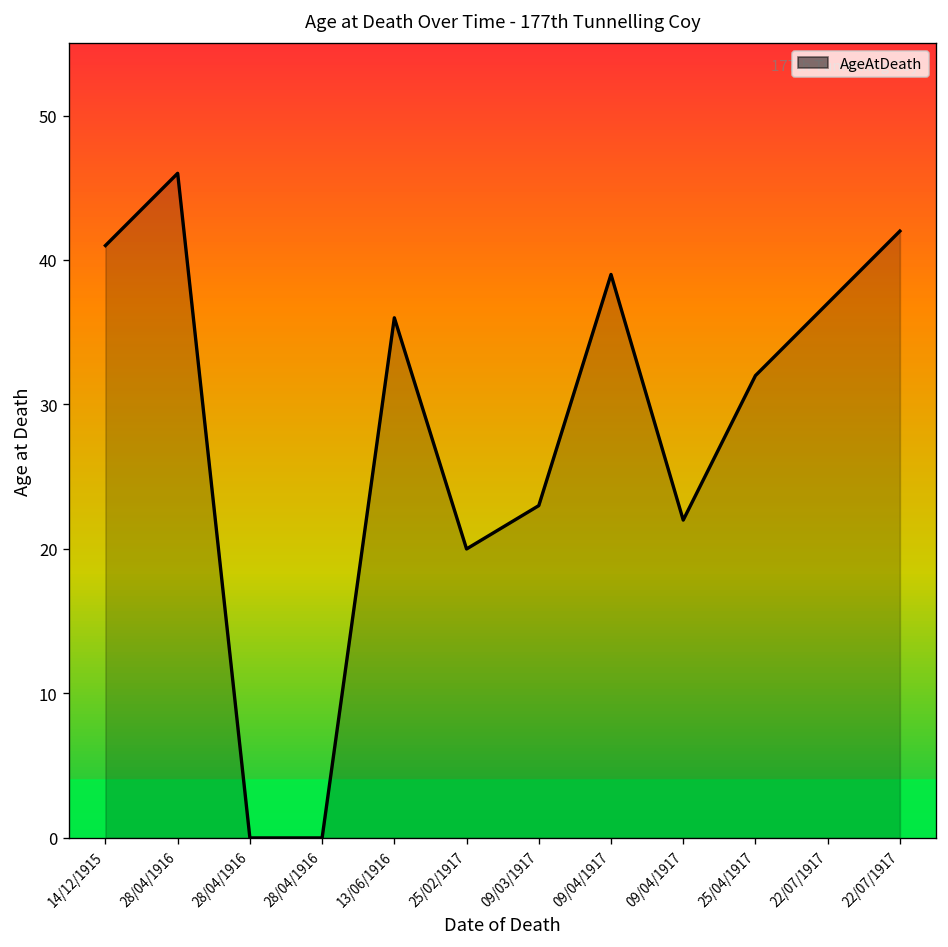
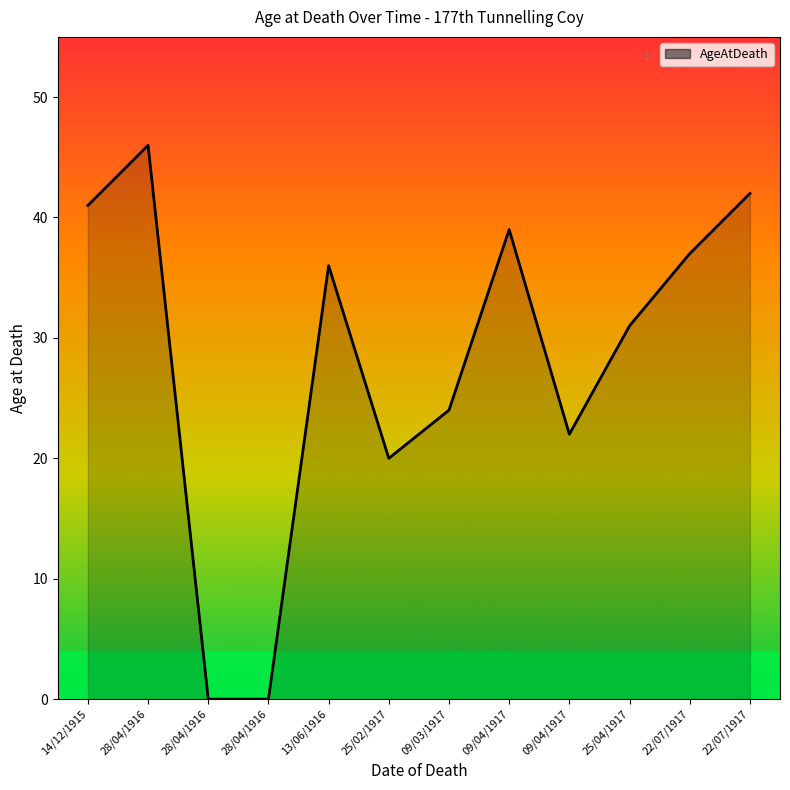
09/03/1917: 23 -> 24
25/04/1917: 32 -> 31
